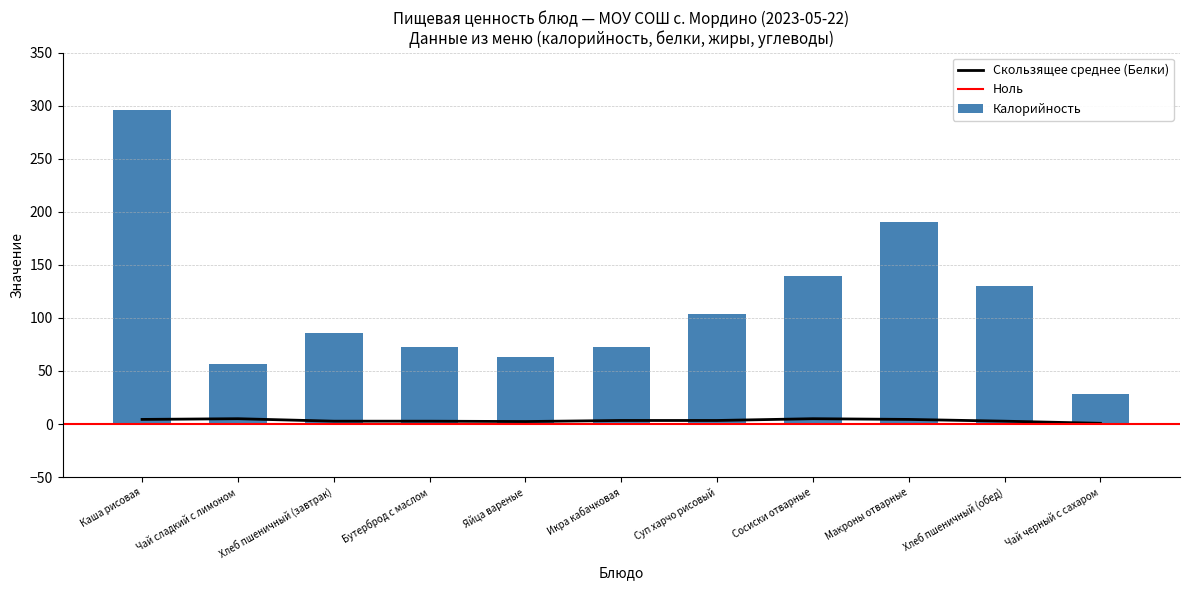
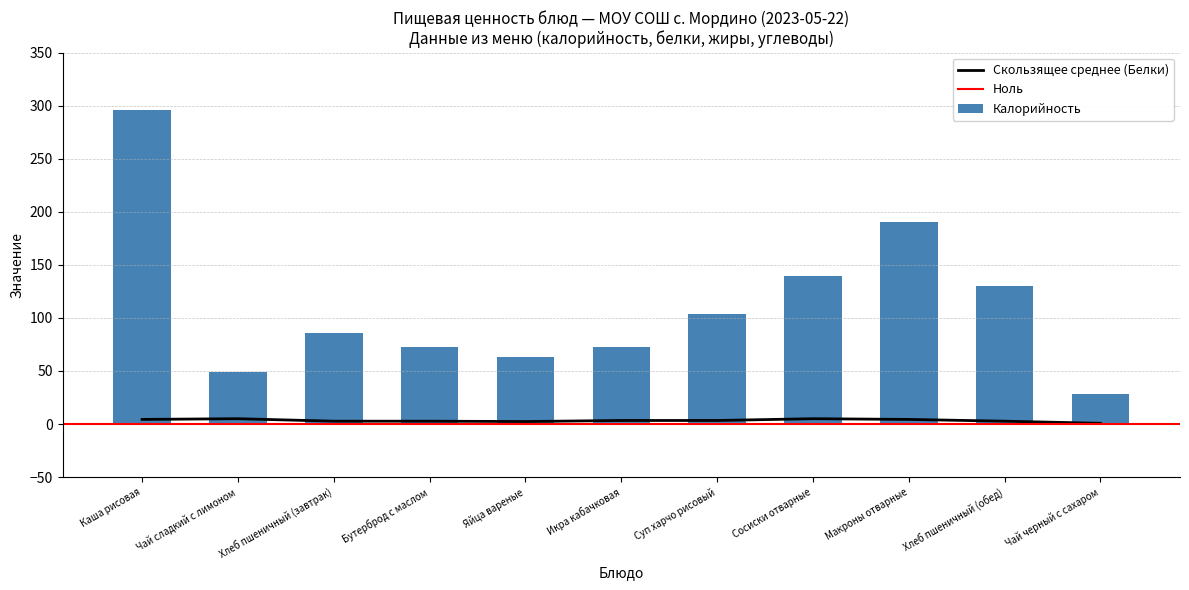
Калорийность, Чай сладкий с лимоном: 57 -> 49
